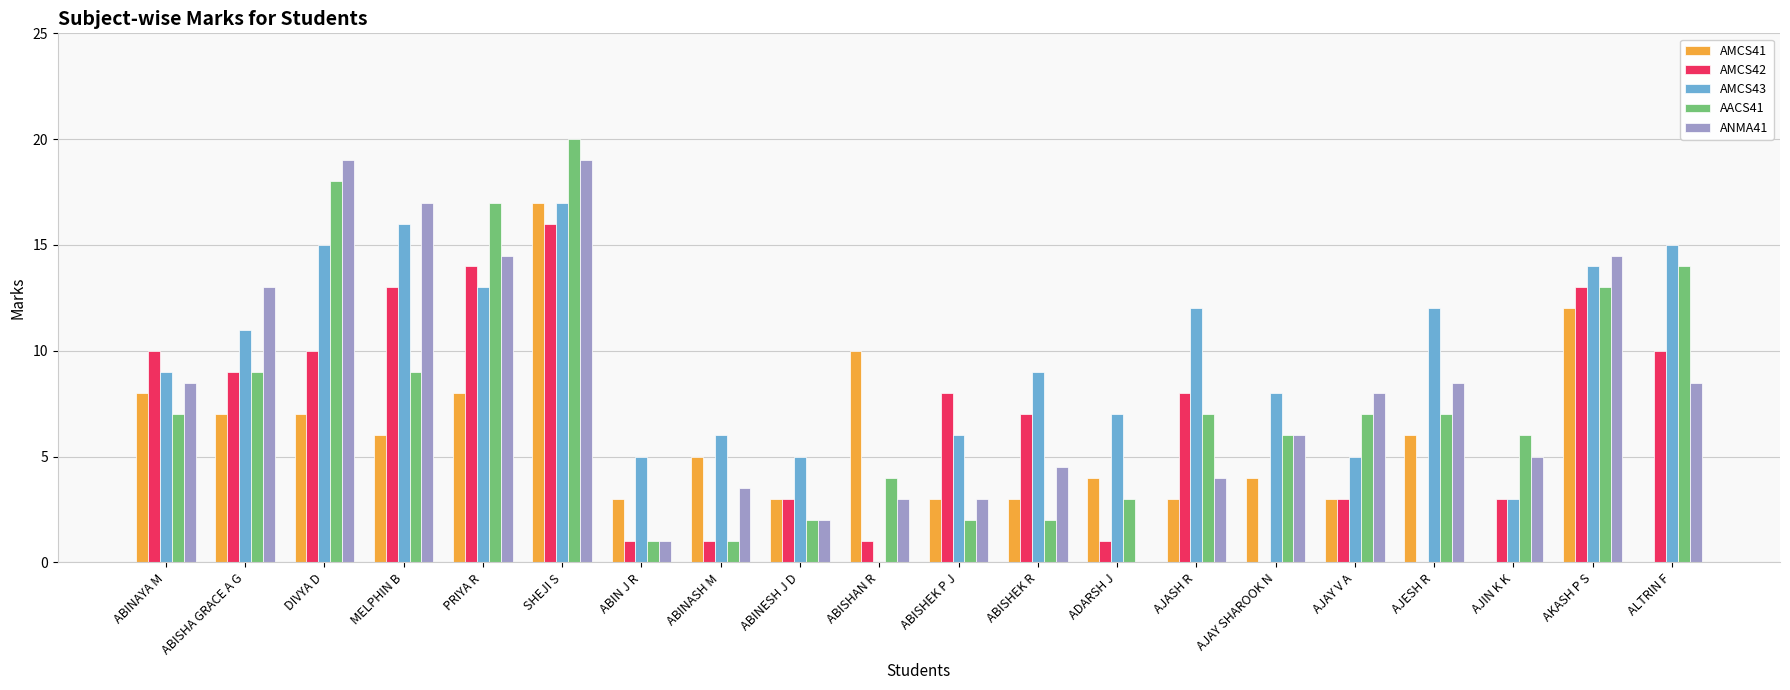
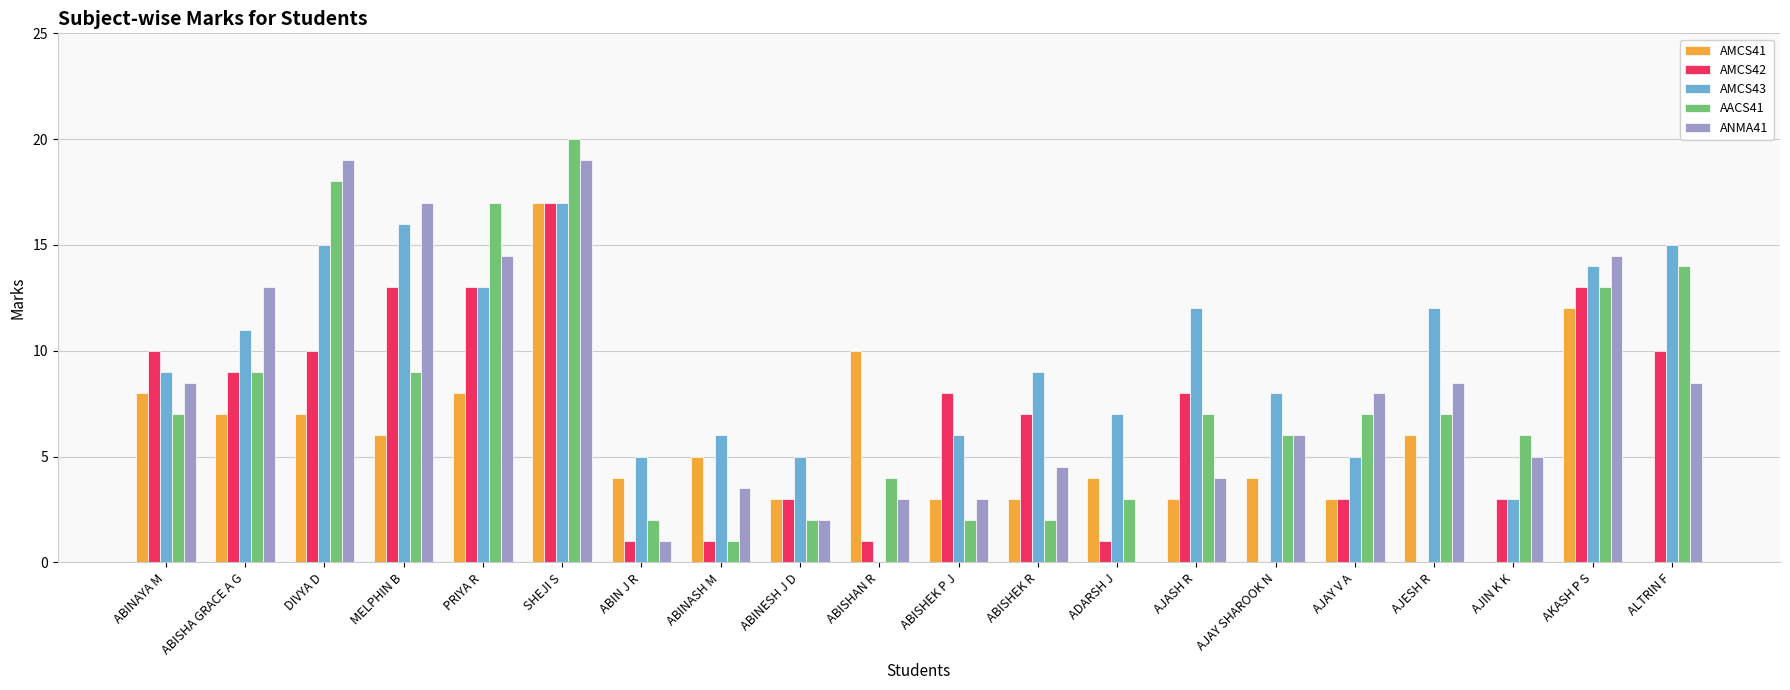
AMCS42, PRIYA R: 14 -> 13
AMCS42, SHEJI S: 16 -> 17
AMCS41, ABIN J R: 3 -> 4
AACS41, ABIN J R: 1 -> 2
